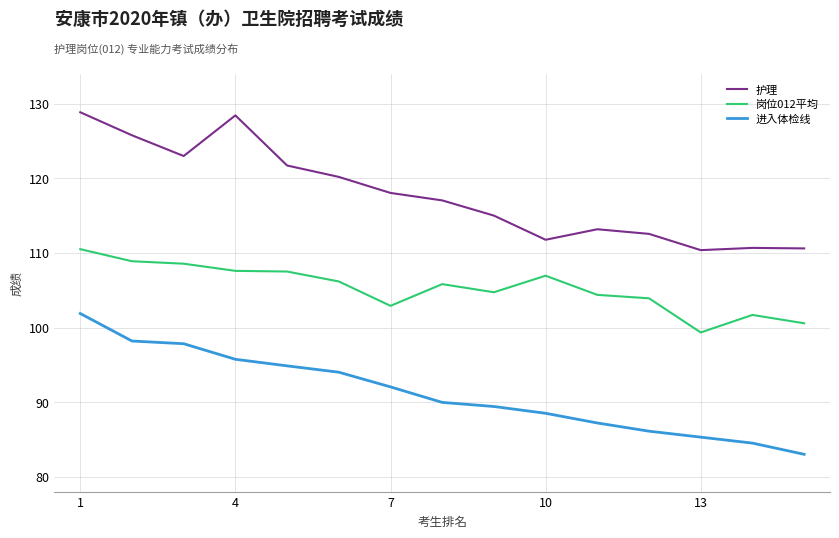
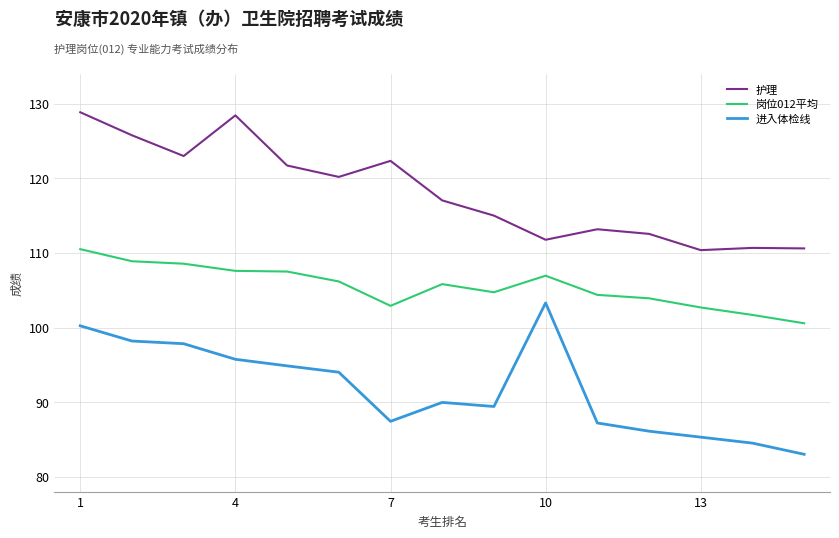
进入体检线, 1: 102 -> 100
护理, 7: 118 -> 122
进入体检线, 7: 92 -> 87
进入体检线, 10: 89 -> 103
岗位012平均, 13: 99 -> 103
